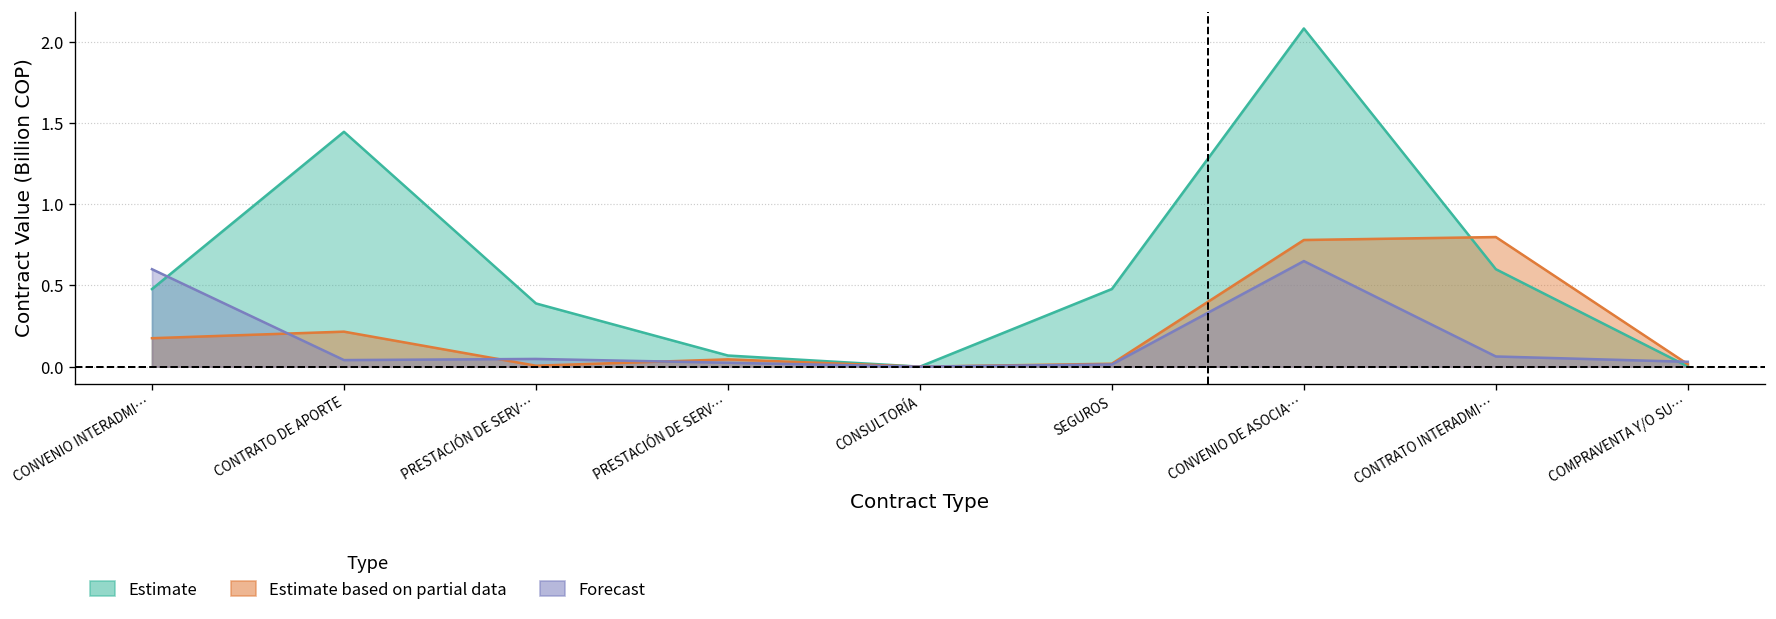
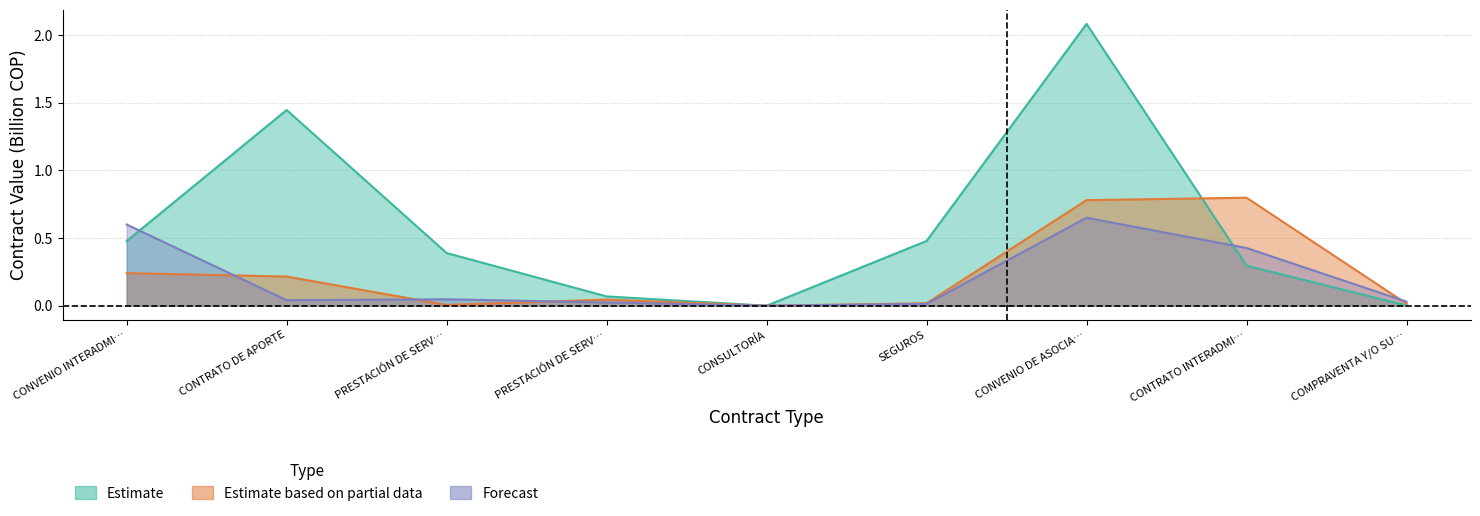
Estimate based on partial data, CONVENIO INTERADMI…: 0.18 -> 0.24
Estimate, CONTRATO INTERADMI…: 0.60 -> 0.30
Forecast, CONTRATO INTERADMI…: 0.06 -> 0.43
